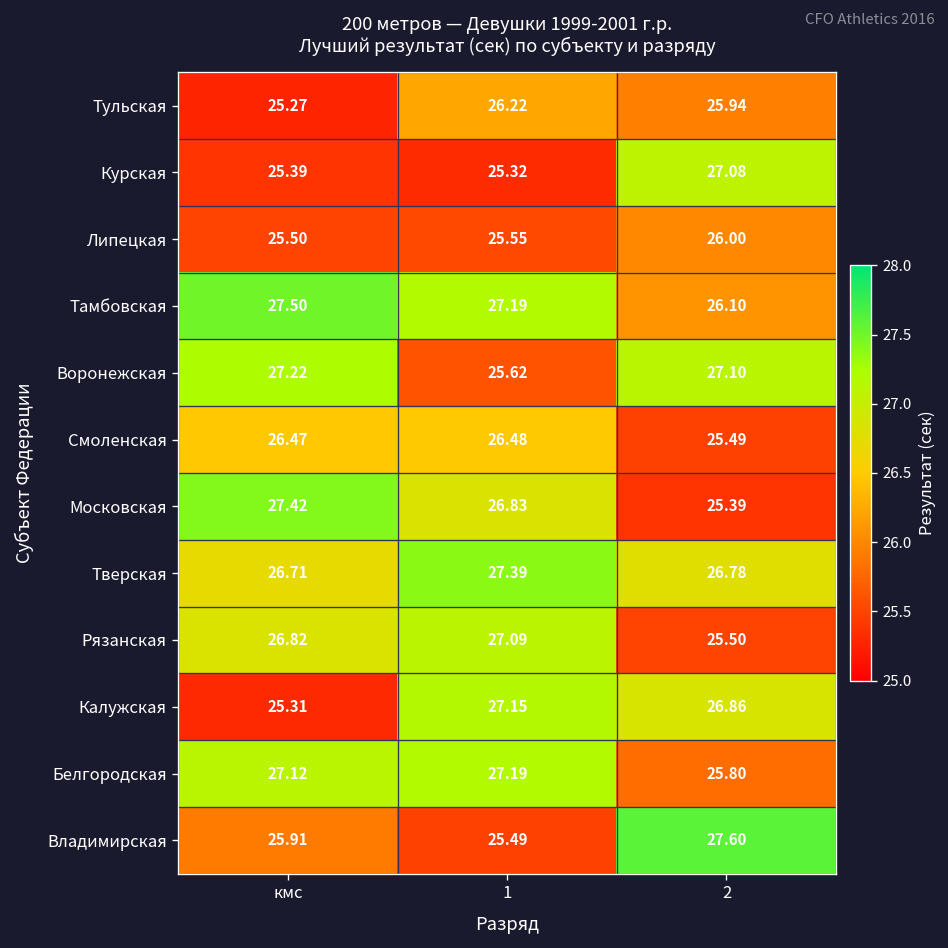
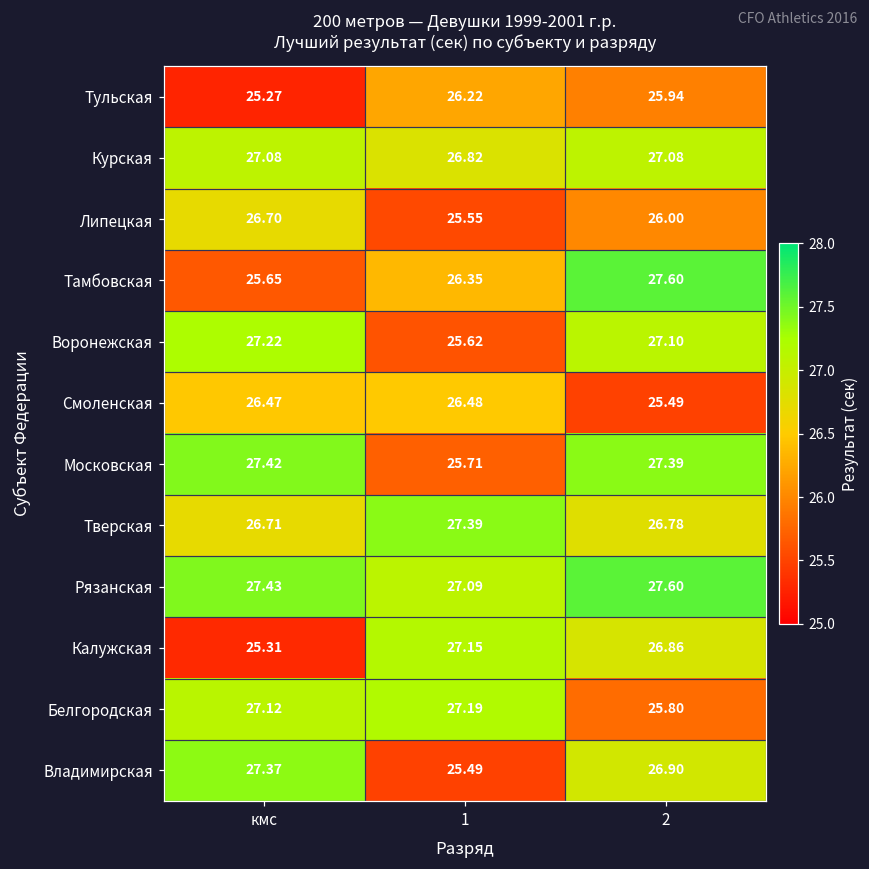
Курская, кмс: 25.39 -> 27.08
Курская, 1: 25.32 -> 26.82
Липецкая, кмс: 25.50 -> 26.70
Тамбовская, кмс: 27.50 -> 25.65
Тамбовская, 1: 27.19 -> 26.35
Тамбовская, 2: 26.10 -> 27.60
Московская, 1: 26.83 -> 25.71
Московская, 2: 25.39 -> 27.39
Рязанская, кмс: 26.82 -> 27.43
Рязанская, 2: 25.50 -> 27.60
Владимирская, кмс: 25.91 -> 27.37
Владимирская, 2: 27.60 -> 26.90
